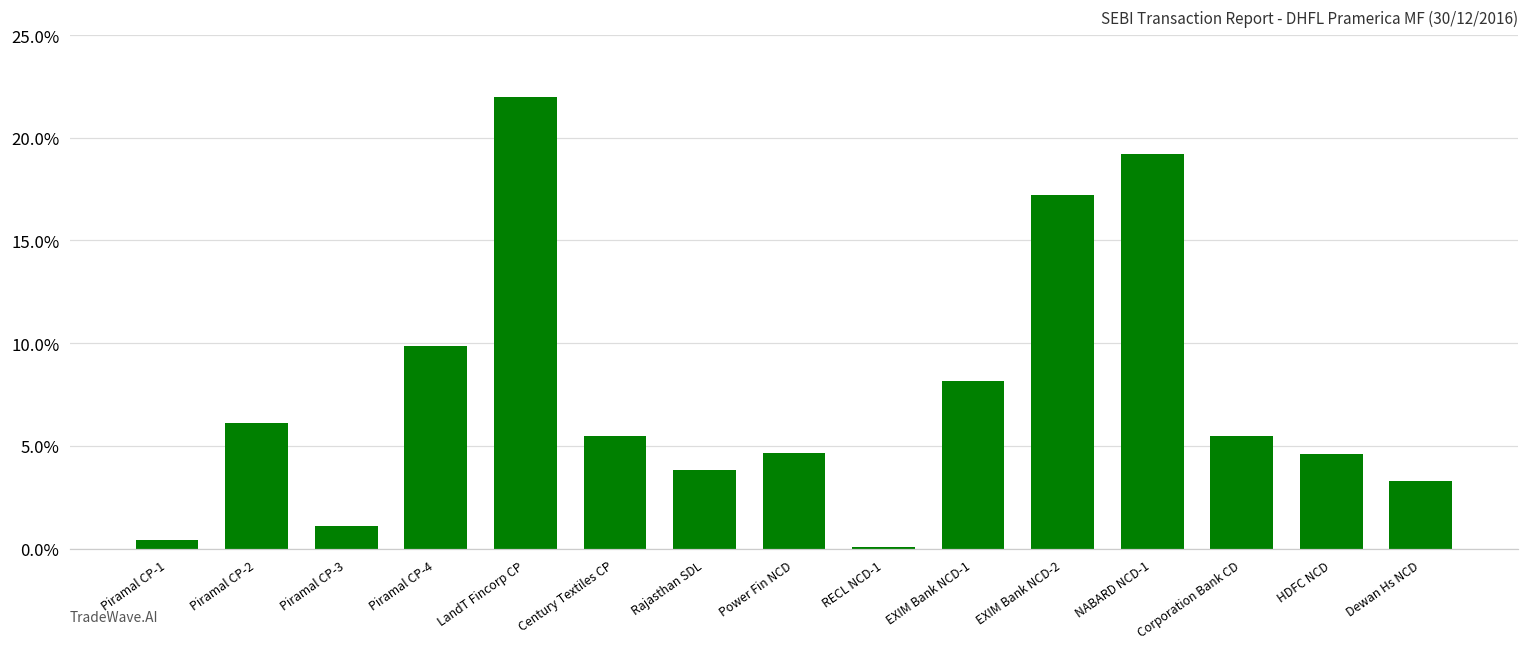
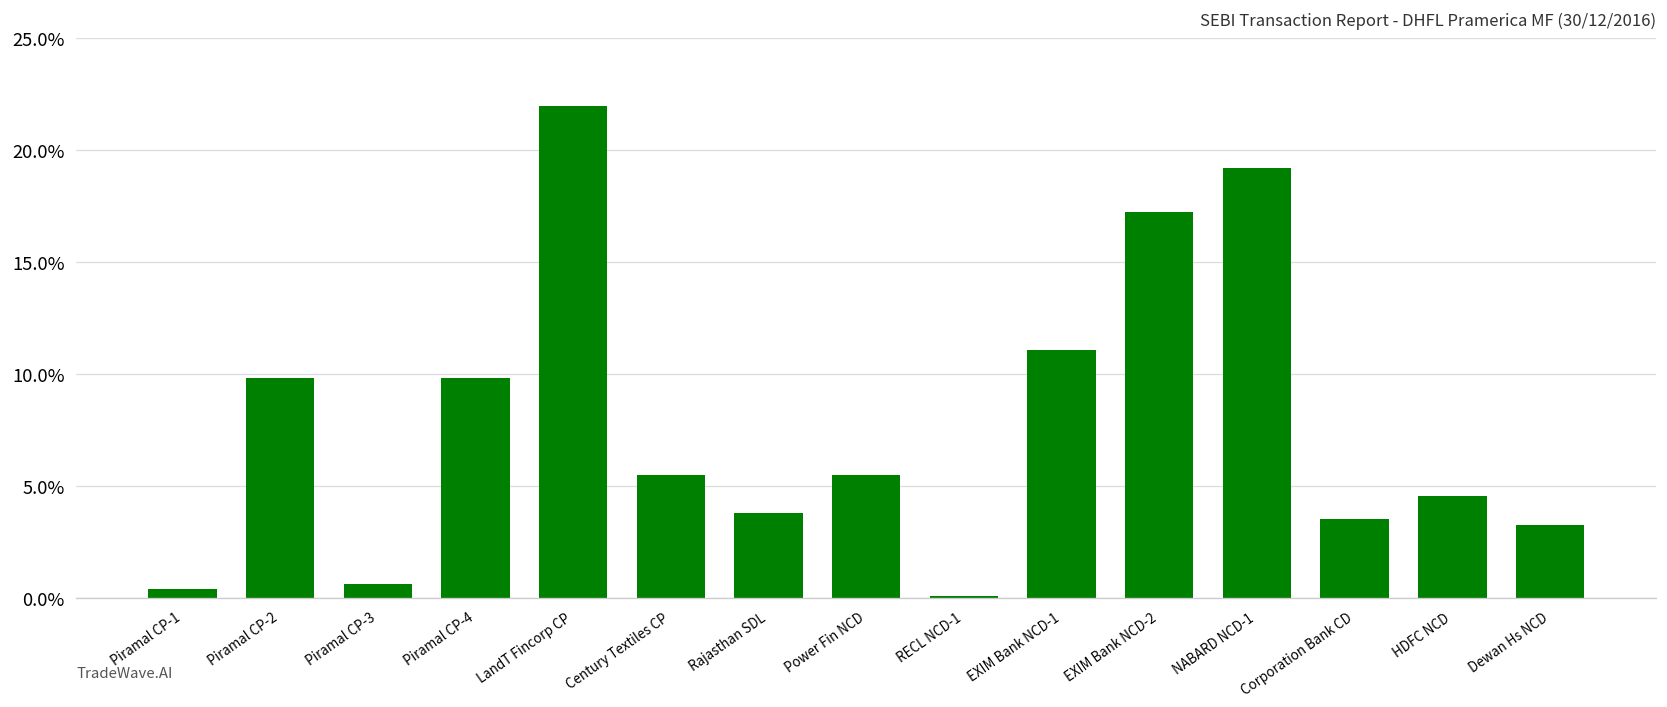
Piramal CP-2: 6.1% -> 9.9%
Piramal CP-3: 1.1% -> 0.6%
Power Fin NCD: 4.6% -> 5.5%
EXIM Bank NCD-1: 8.2% -> 11.1%
Corporation Bank CD: 5.5% -> 3.5%
